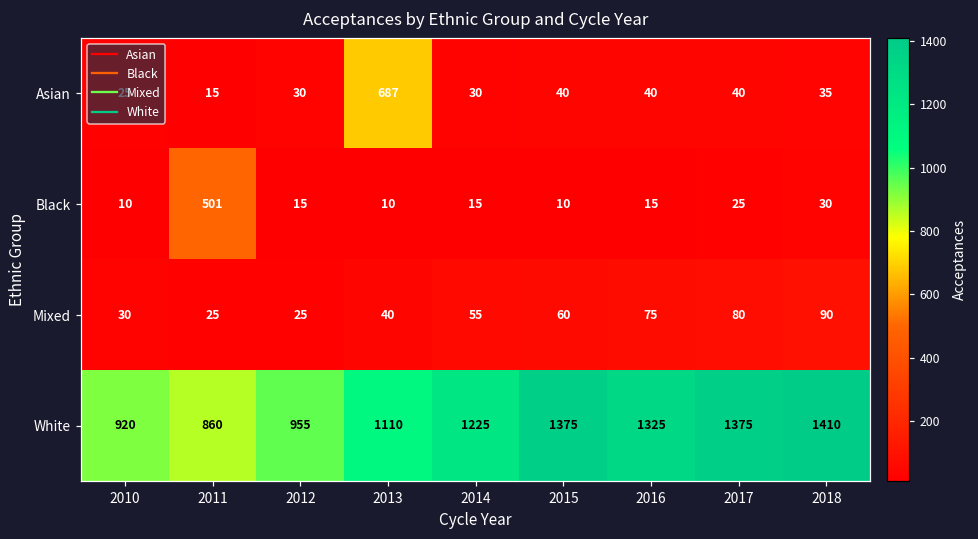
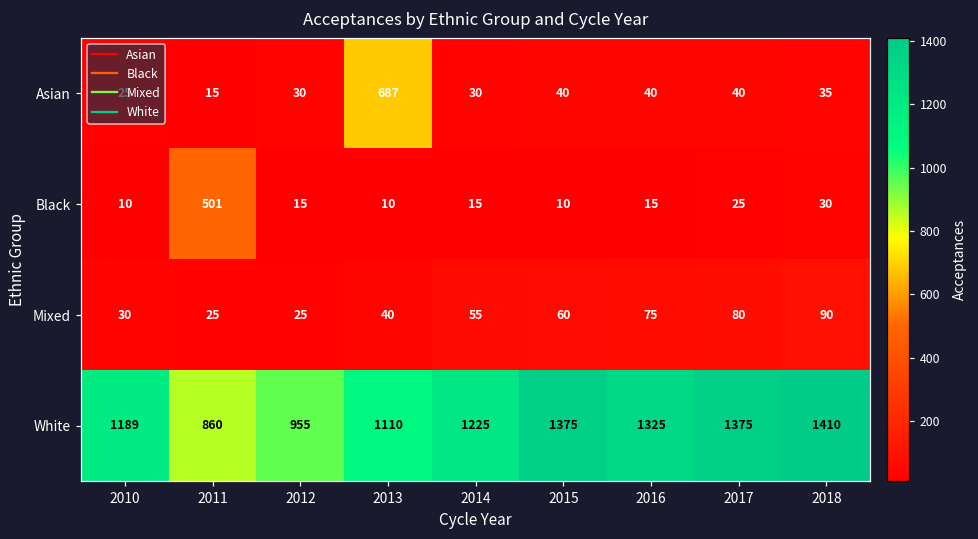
White, 2010: 920 -> 1189
